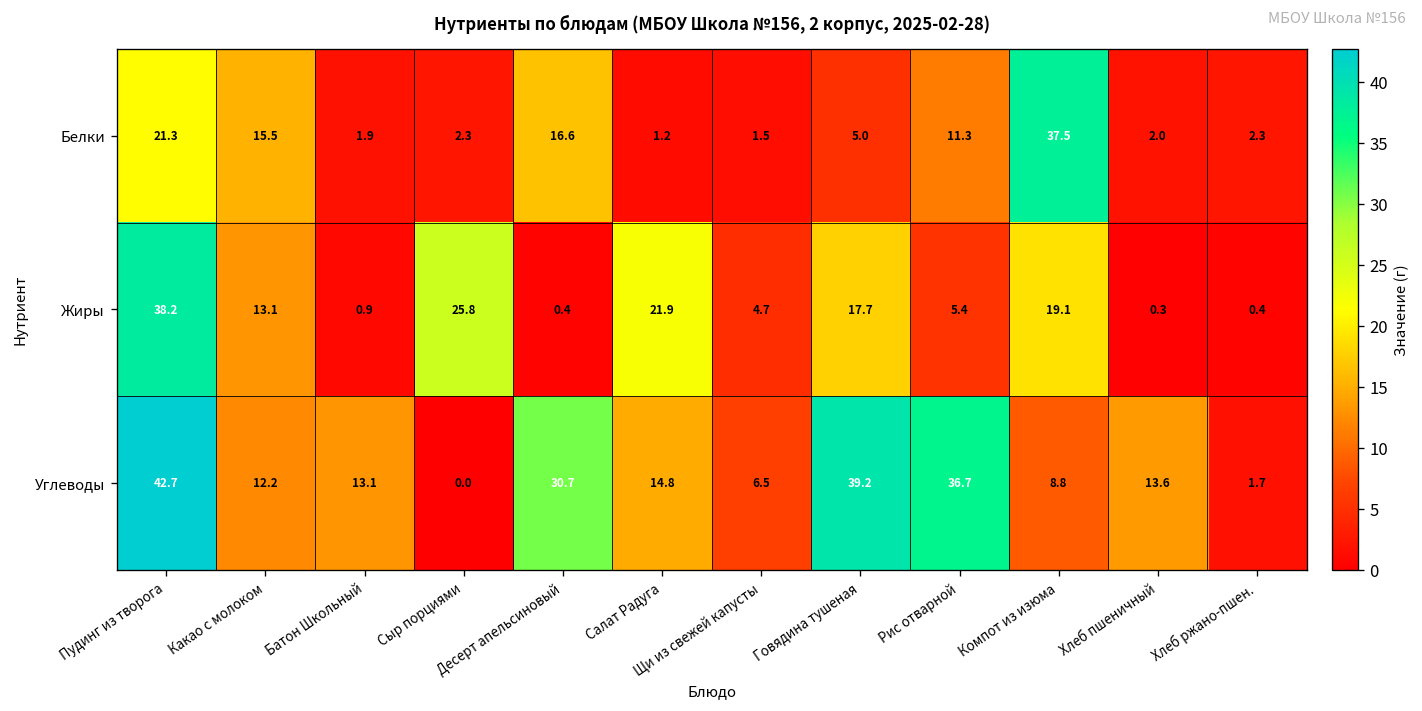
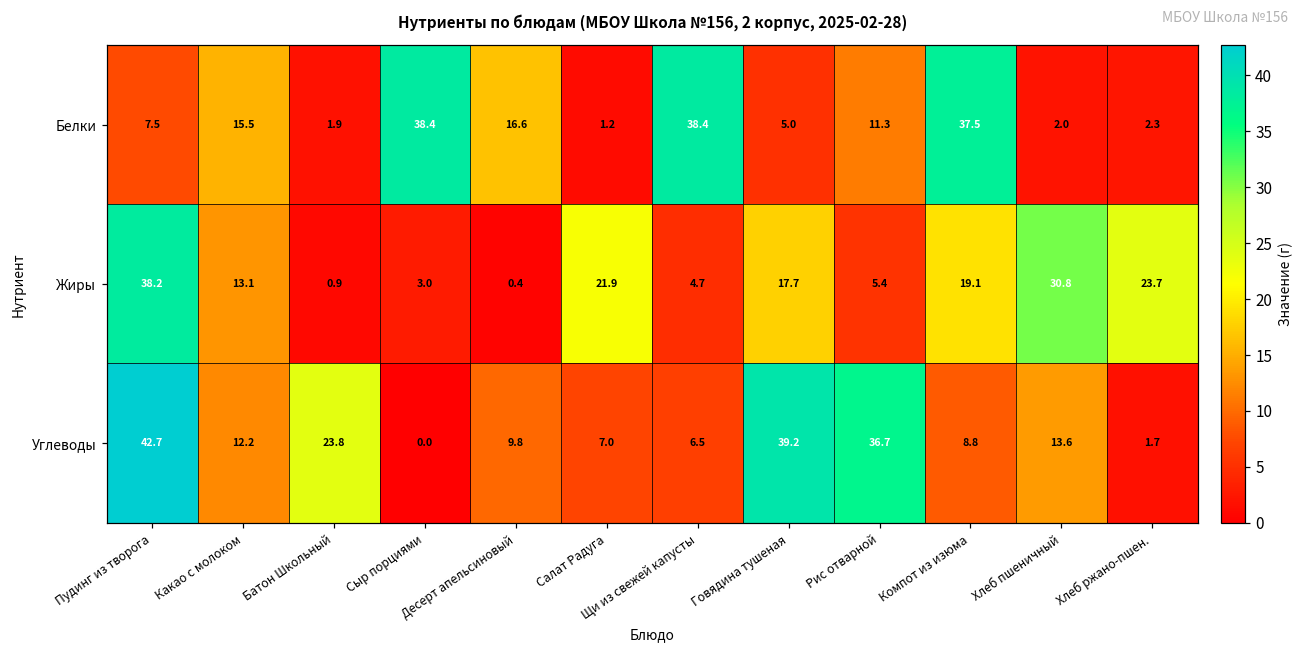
Белки, Пудинг из творога: 21.3 -> 7.5
Белки, Сыр порциями: 2.3 -> 38.4
Белки, Щи из свежей капусты: 1.5 -> 38.4
Жиры, Сыр порциями: 25.8 -> 3.0
Жиры, Хлеб пшеничный: 0.3 -> 30.8
Жиры, Хлеб ржано-пшен.: 0.4 -> 23.7
Углеводы, Батон Школьный: 13.1 -> 23.8
Углеводы, Десерт апельсиновый: 30.7 -> 9.8
Углеводы, Салат Радуга: 14.8 -> 7.0
